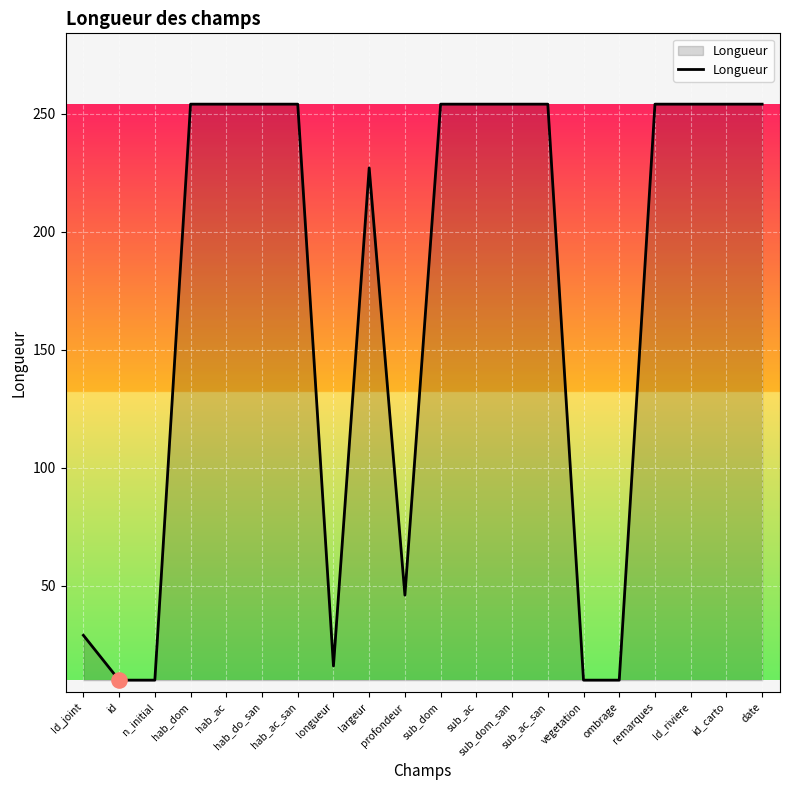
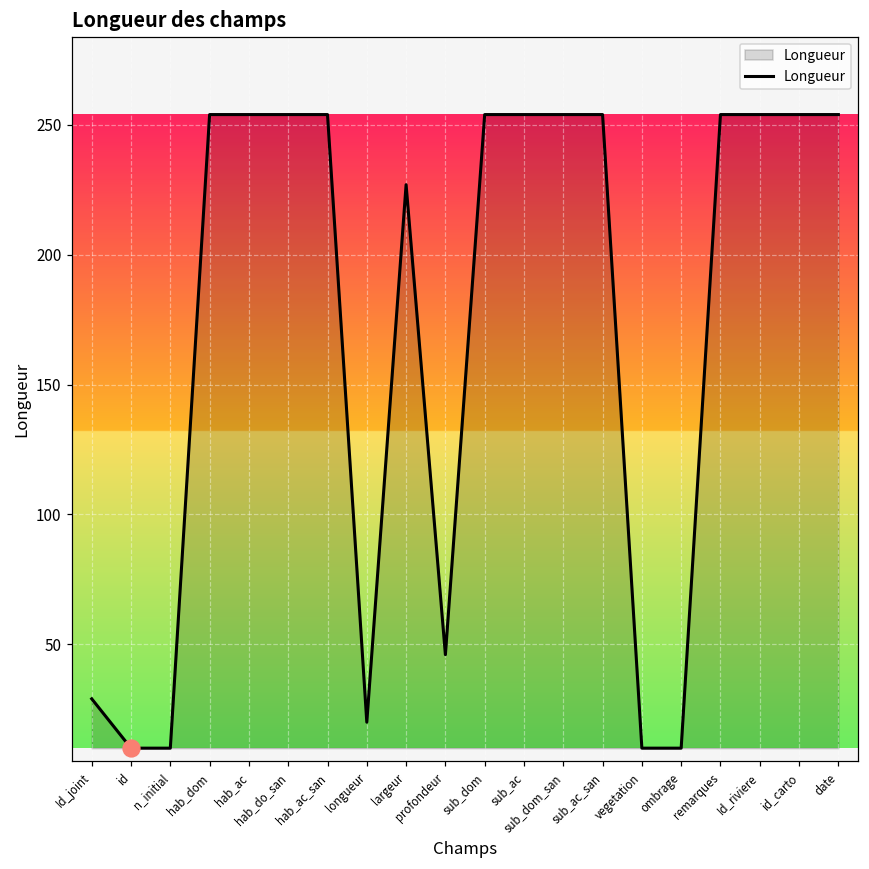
Longueur, longueur: 16 -> 20
